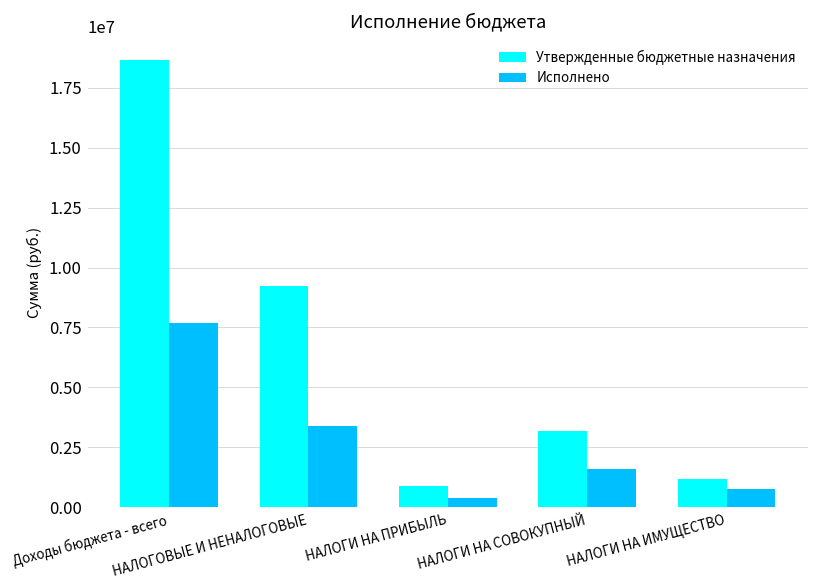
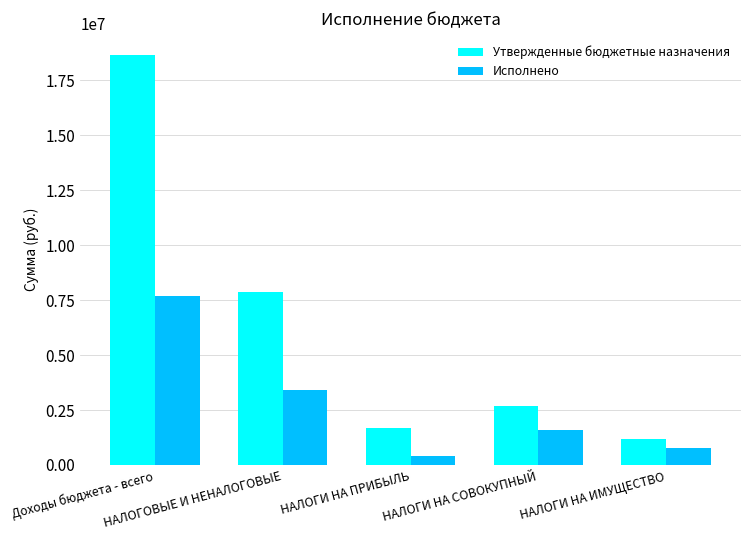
Утвержденные бюджетные назначения, НАЛОГОВЫЕ И НЕНАЛОГОВЫЕ: 9200000 -> 7900000
Утвержденные бюджетные назначения, НАЛОГИ НА ПРИБЫЛЬ: 900000 -> 1700000
Утвержденные бюджетные назначения, НАЛОГИ НА СОВОКУПНЫЙ: 3200000 -> 2700000
